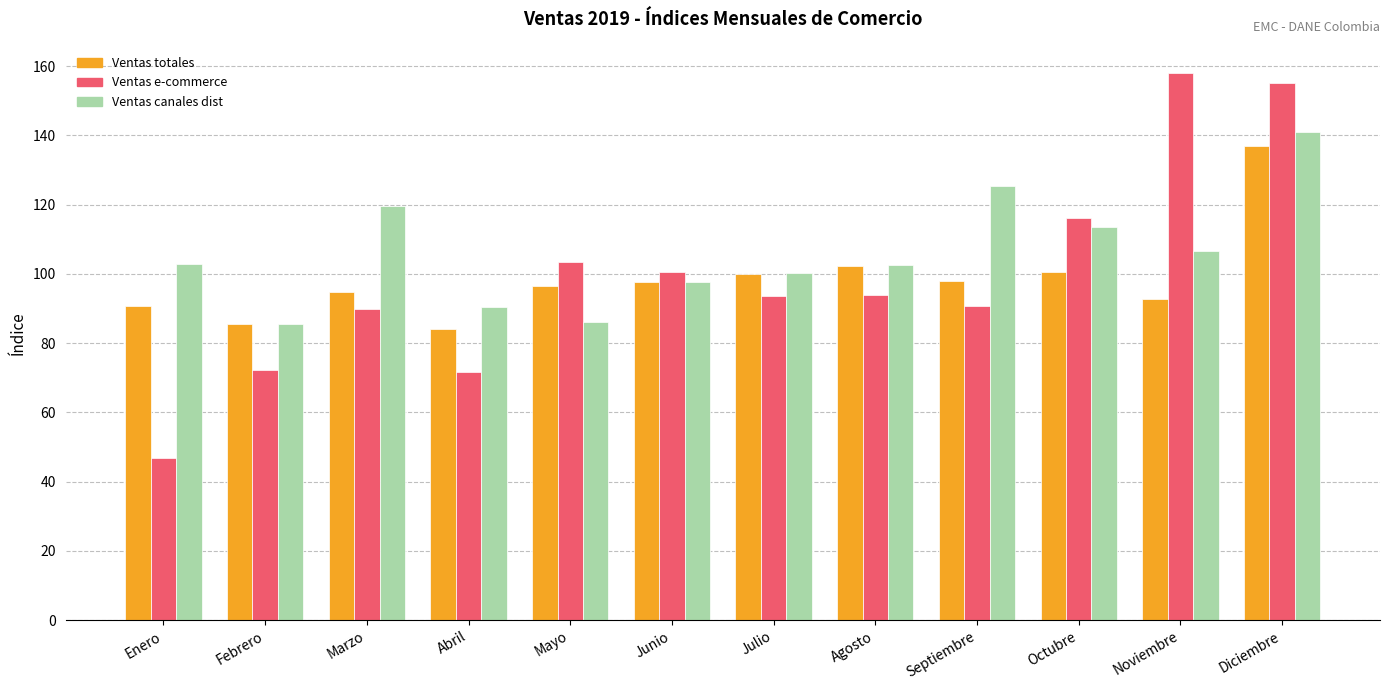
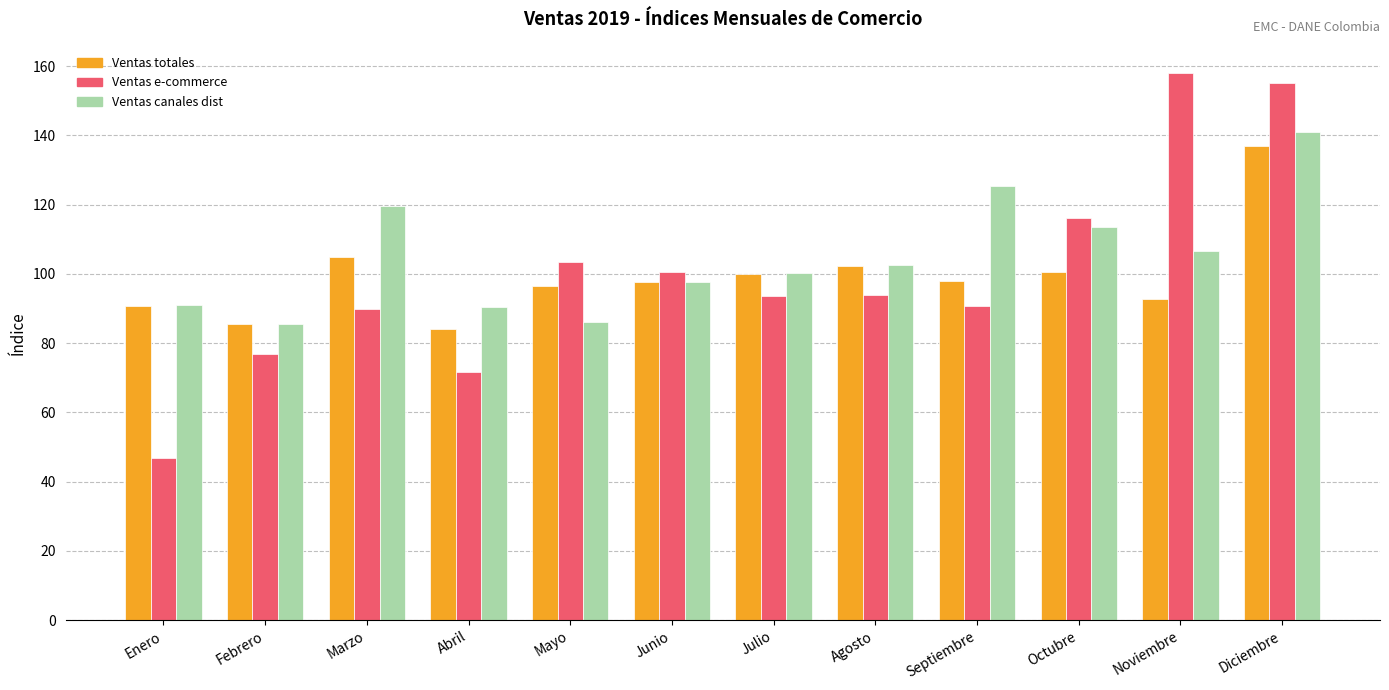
Ventas canales dist, Enero: 103 -> 91
Ventas e-commerce, Febrero: 72 -> 77
Ventas totales, Marzo: 95 -> 105
